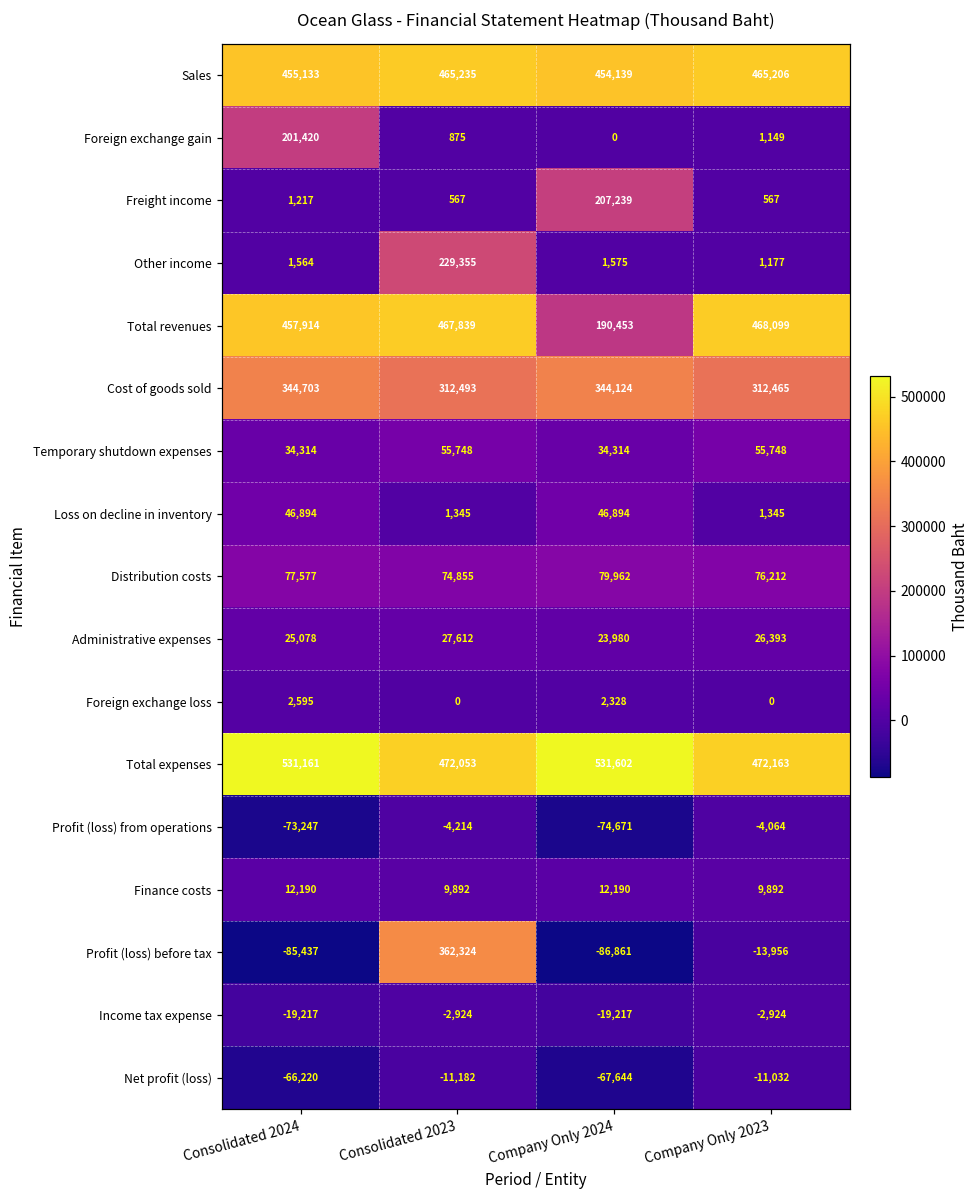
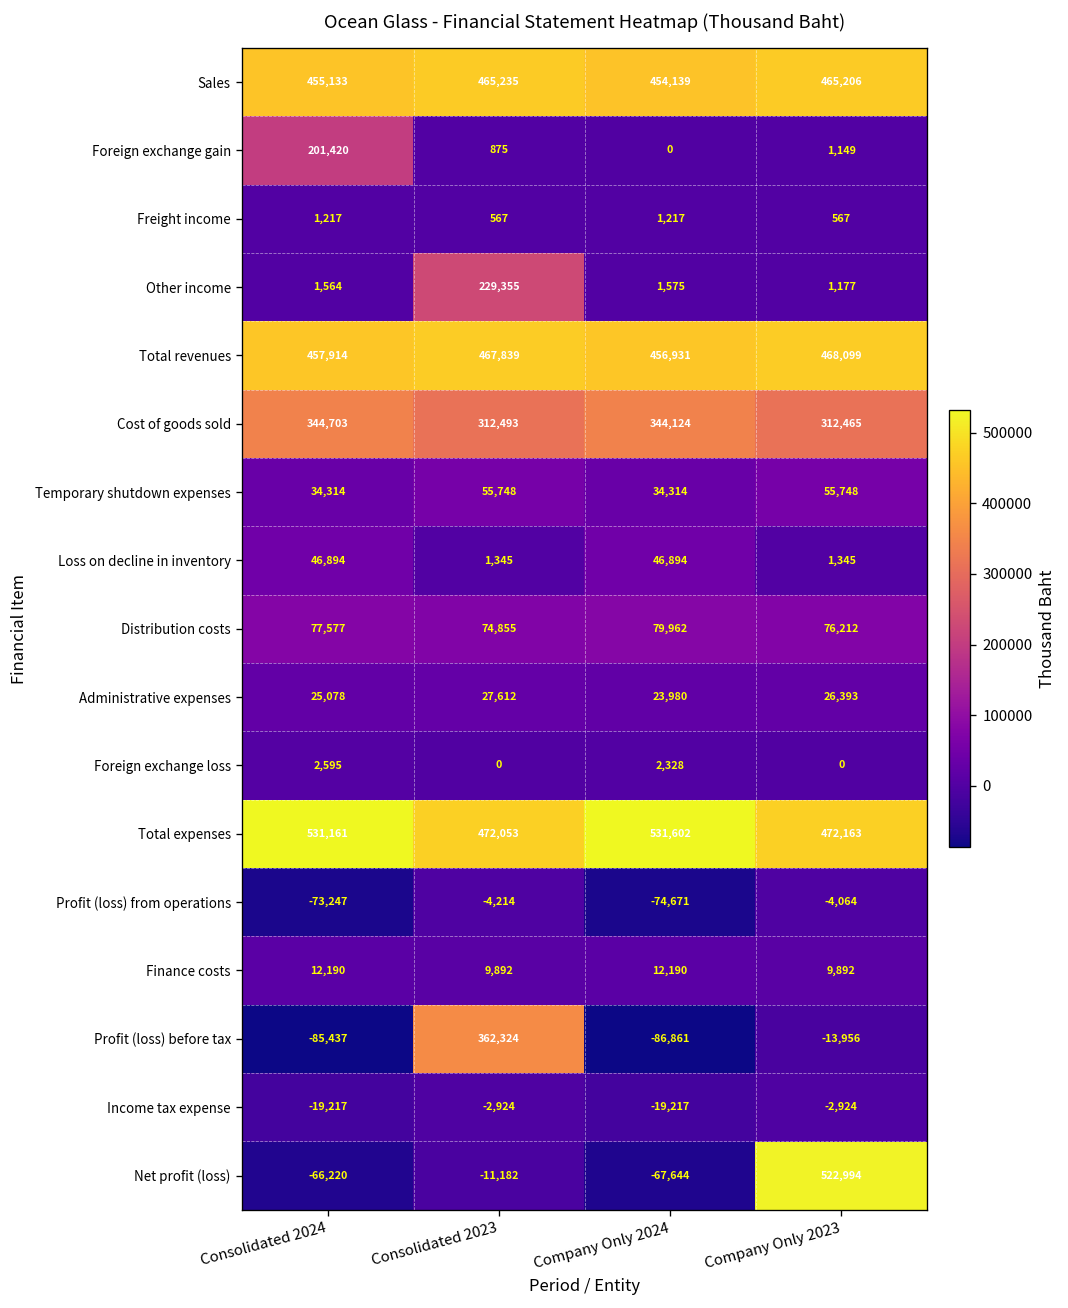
Freight income, Company Only 2024: 207,239 -> 1,217
Total revenues, Company Only 2024: 190,453 -> 456,931
Net profit (loss), Company Only 2023: -11,032 -> 522,994
